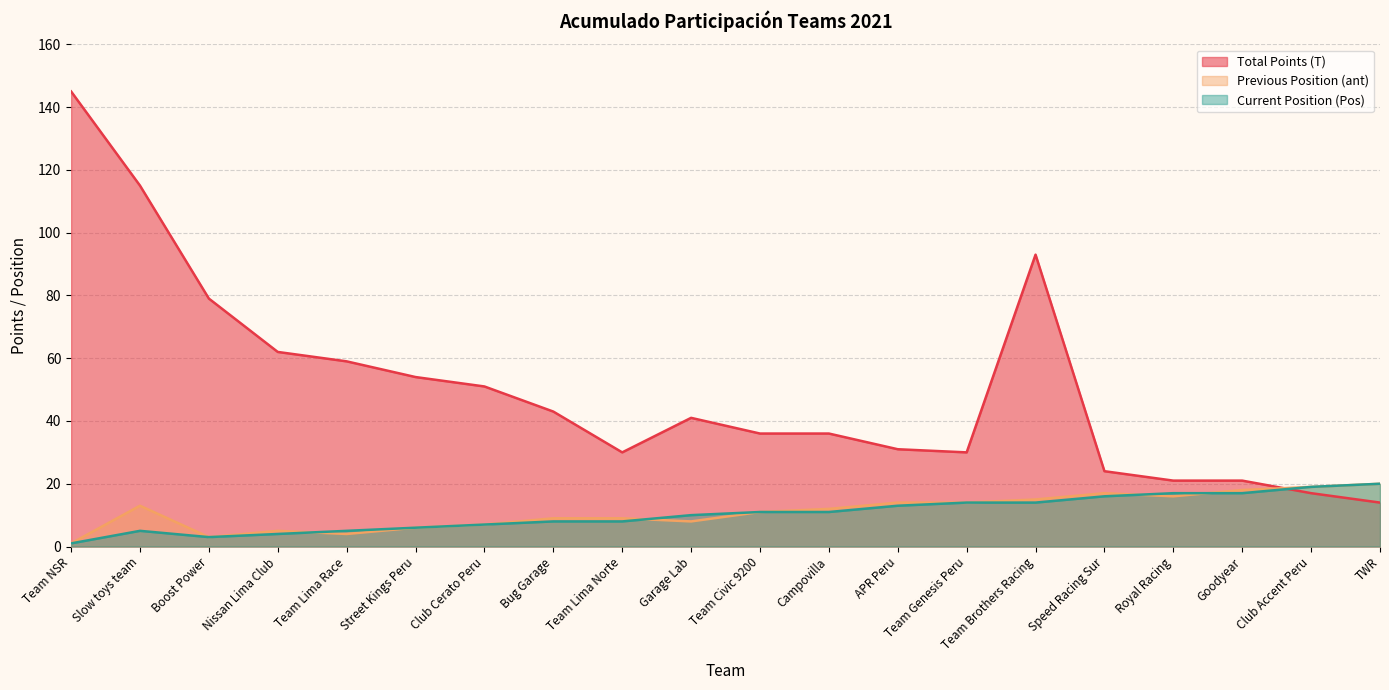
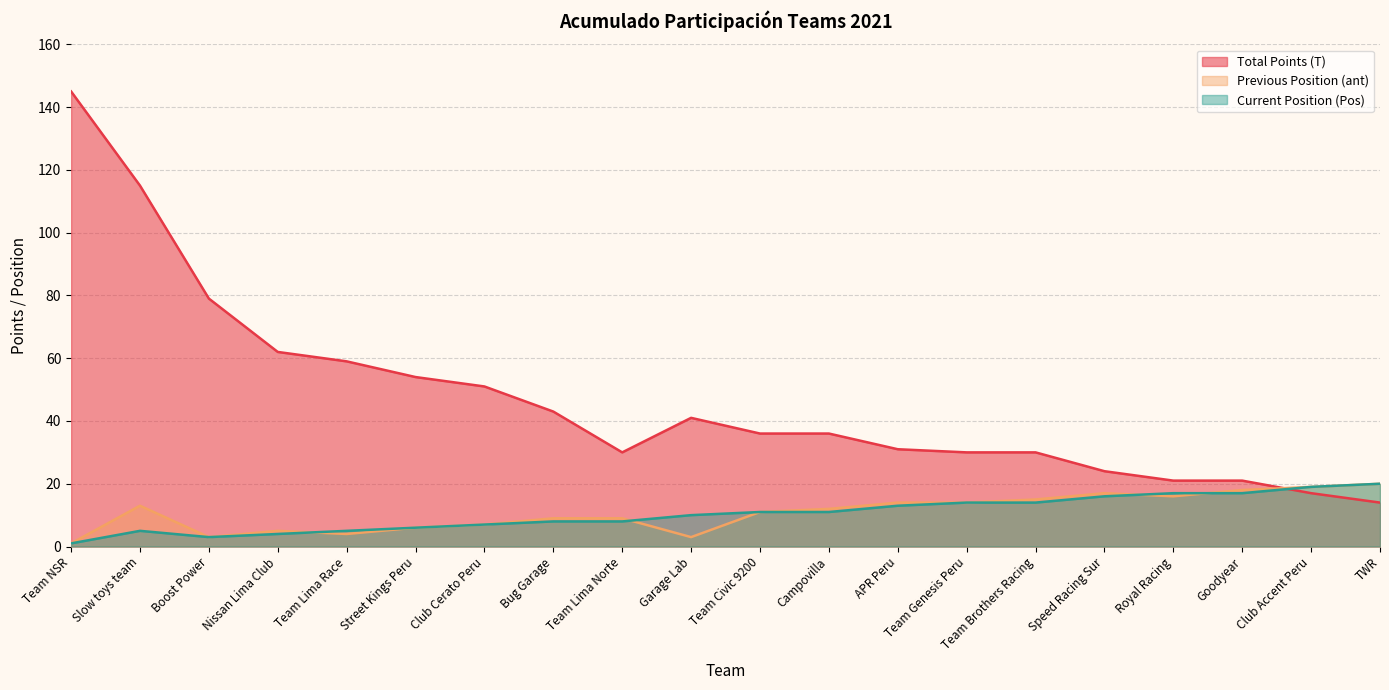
Previous Position (ant), Garage Lab: 8 -> 3
Total Points (T), Team Brothers Racing: 93 -> 30
